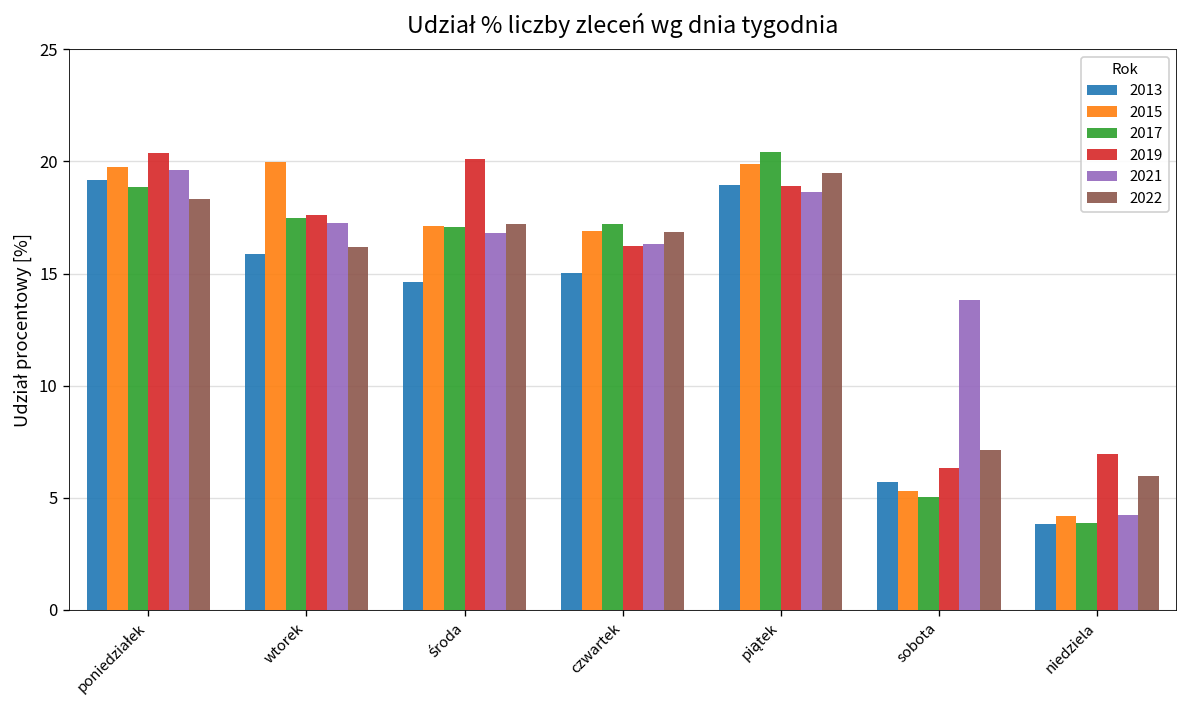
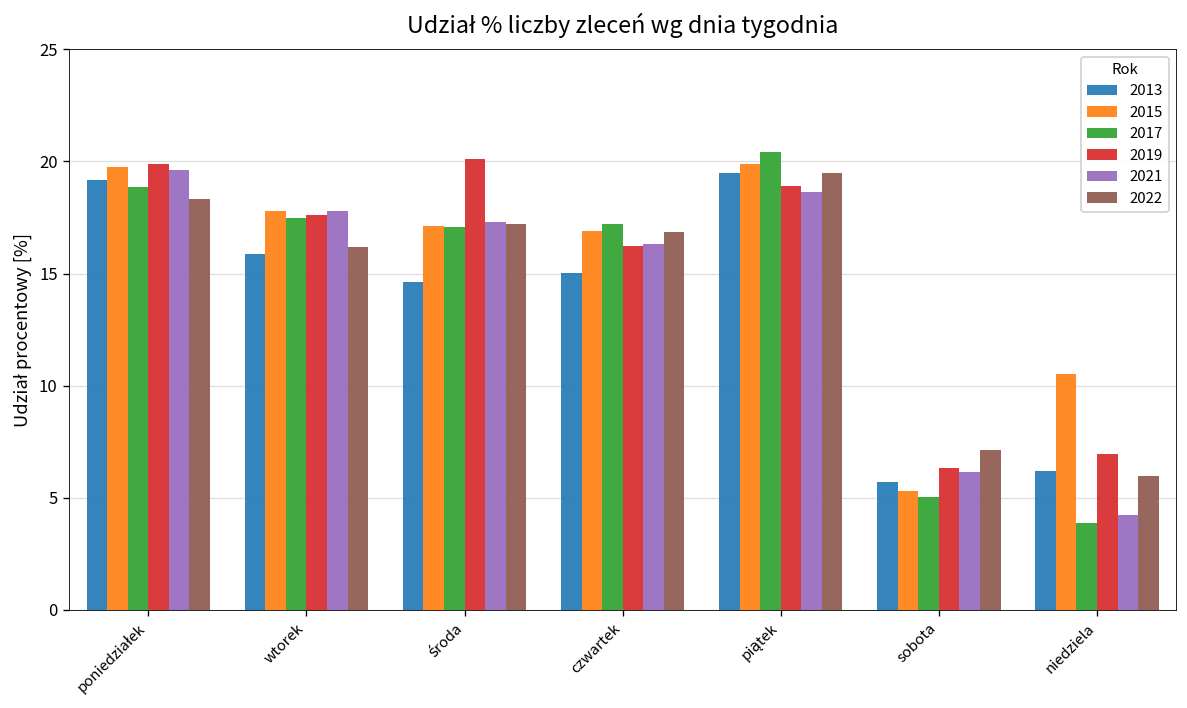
2019, poniedziałek: 20.4 -> 19.9
2015, wtorek: 20.0 -> 17.8
2021, wtorek: 17.3 -> 17.8
2021, środa: 16.8 -> 17.3
2013, piątek: 19.0 -> 19.5
2021, sobota: 13.8 -> 6.1
2013, niedziela: 3.9 -> 6.2
2015, niedziela: 4.2 -> 10.5
